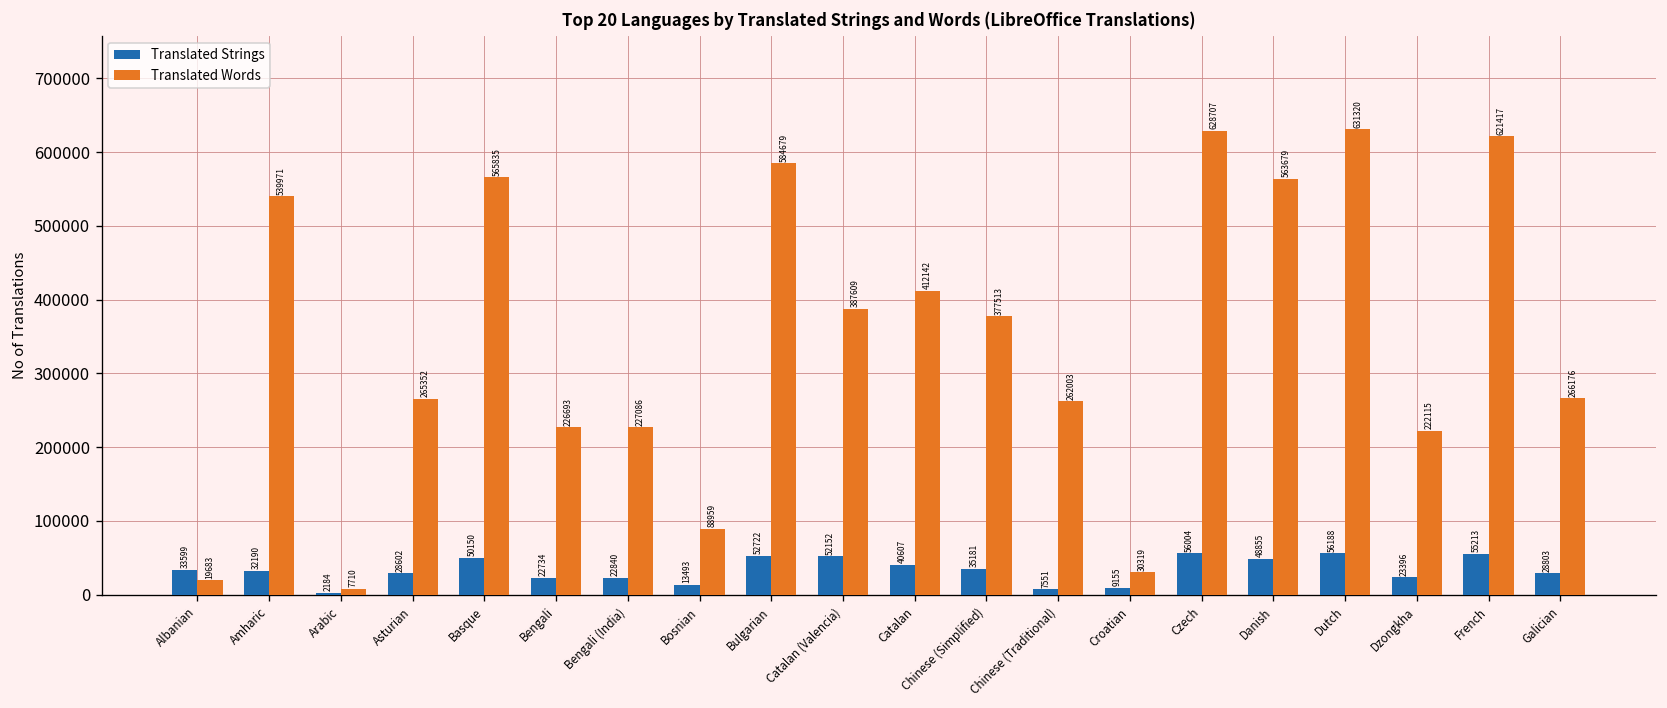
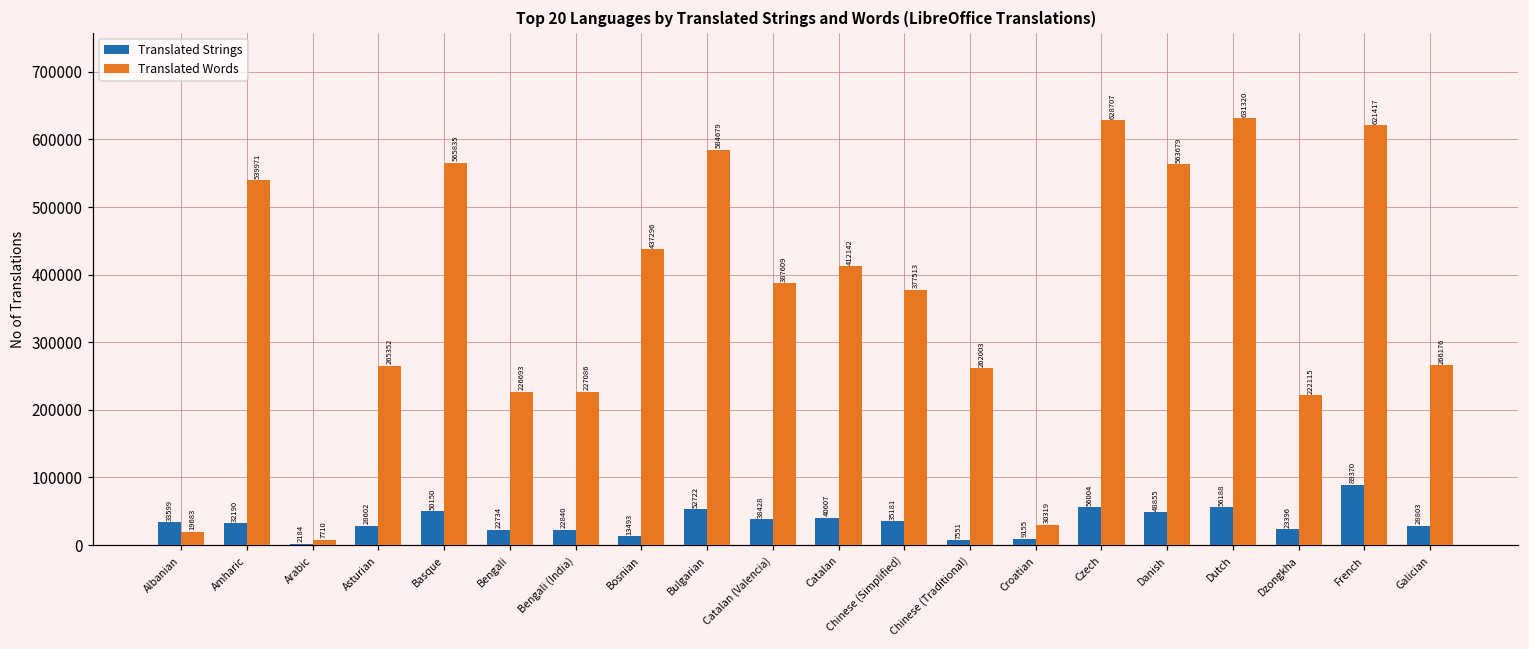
Translated Words, Bosnian: 88959 -> 437296
Translated Strings, Catalan (Valencia): 52152 -> 38428
Translated Strings, French: 55213 -> 89370
